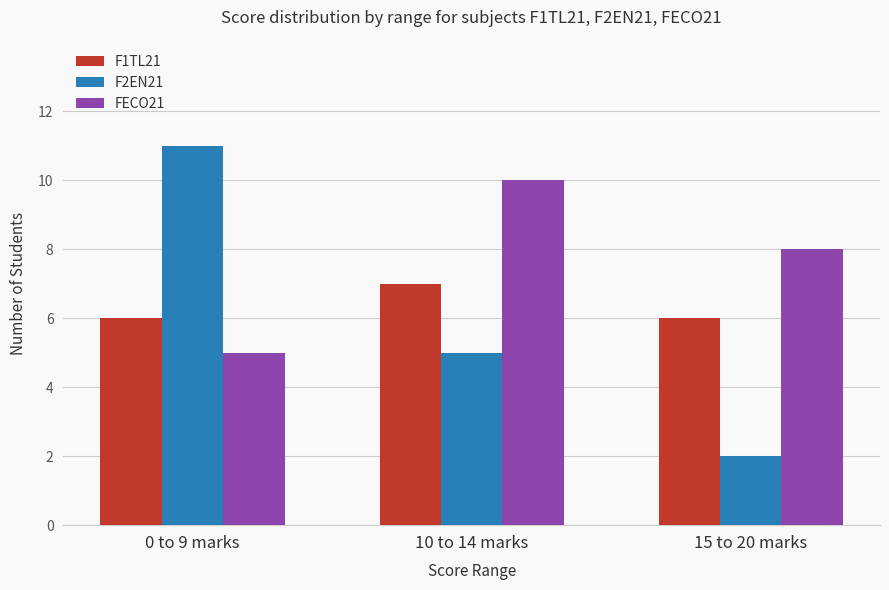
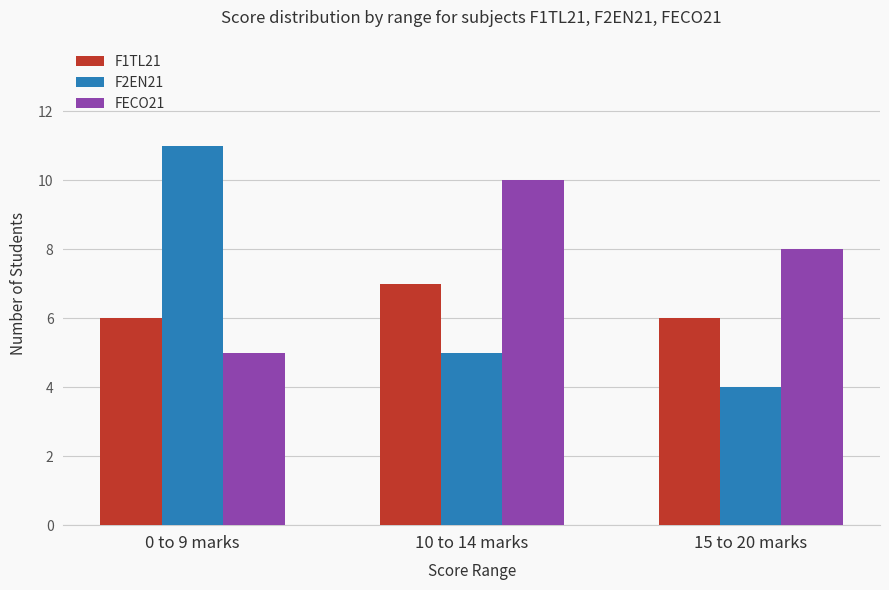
F2EN21, 15 to 20 marks: 2 -> 4
